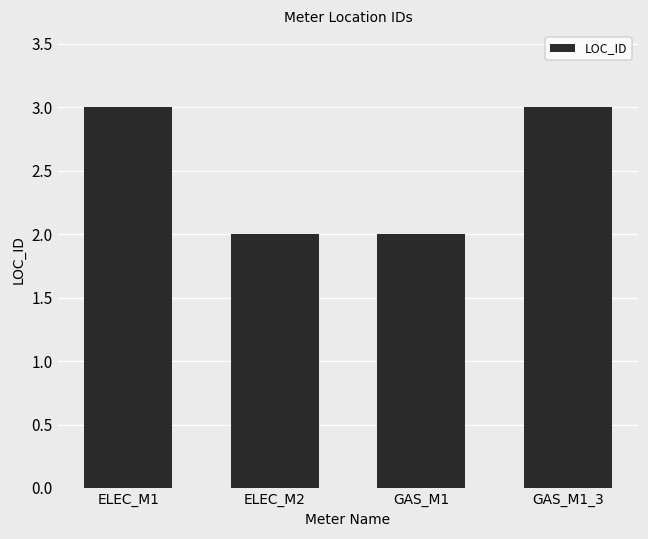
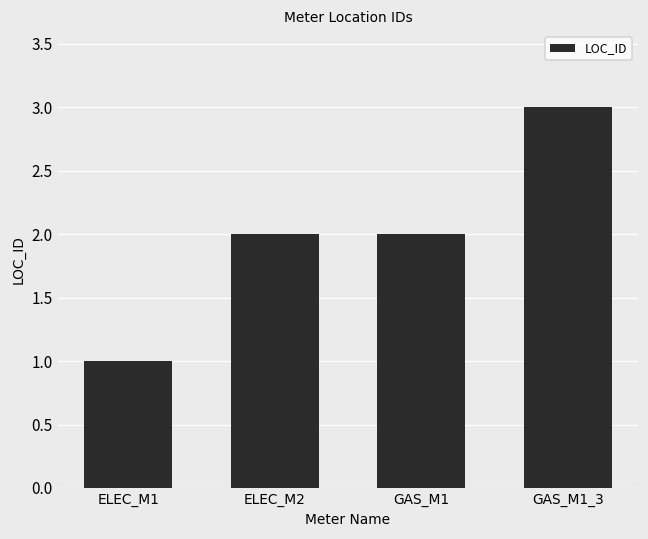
ELEC_M1: 3 -> 1
